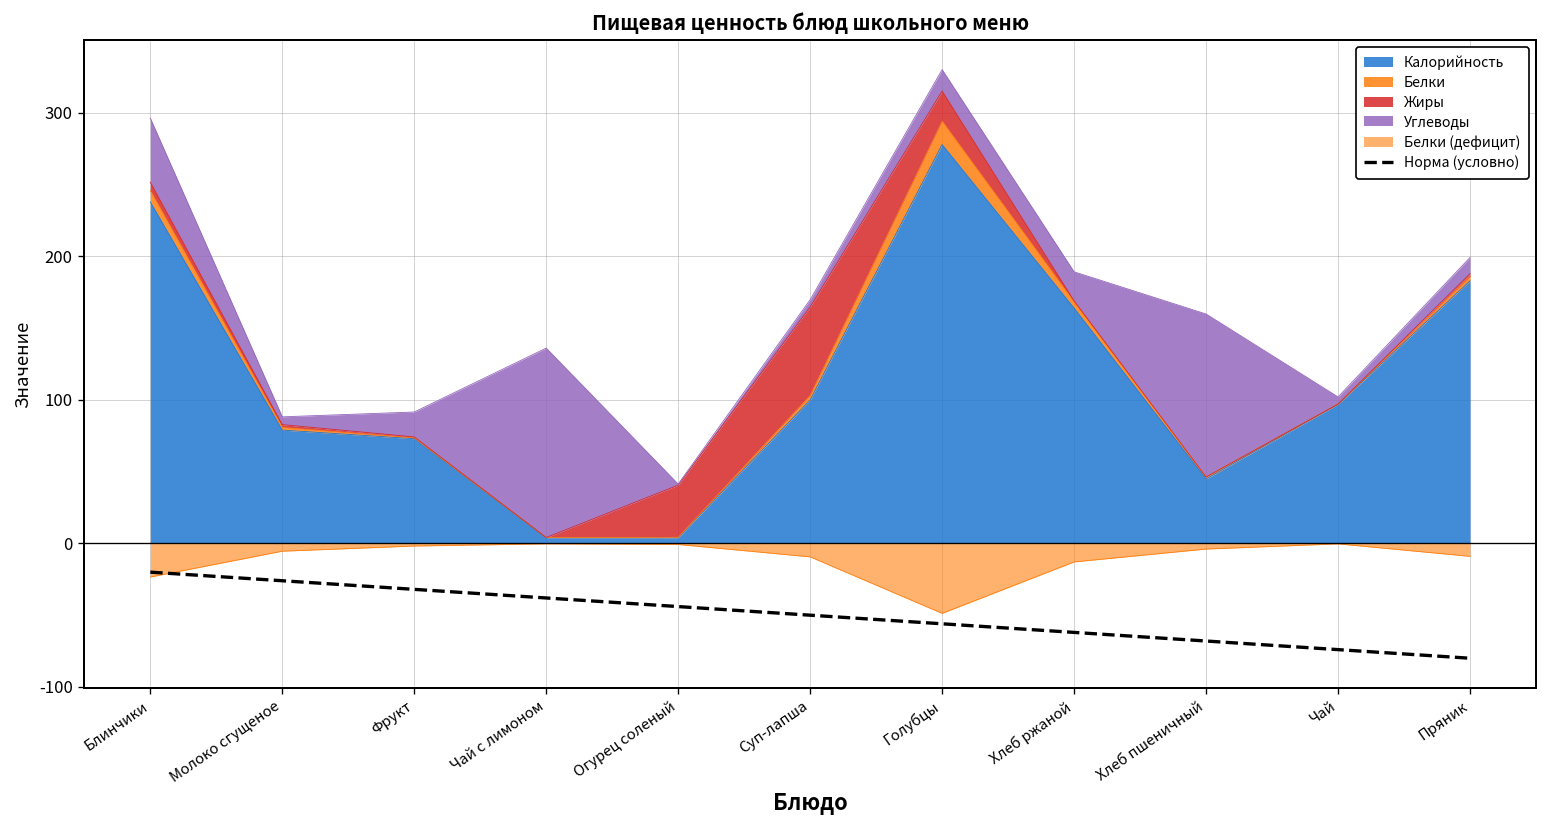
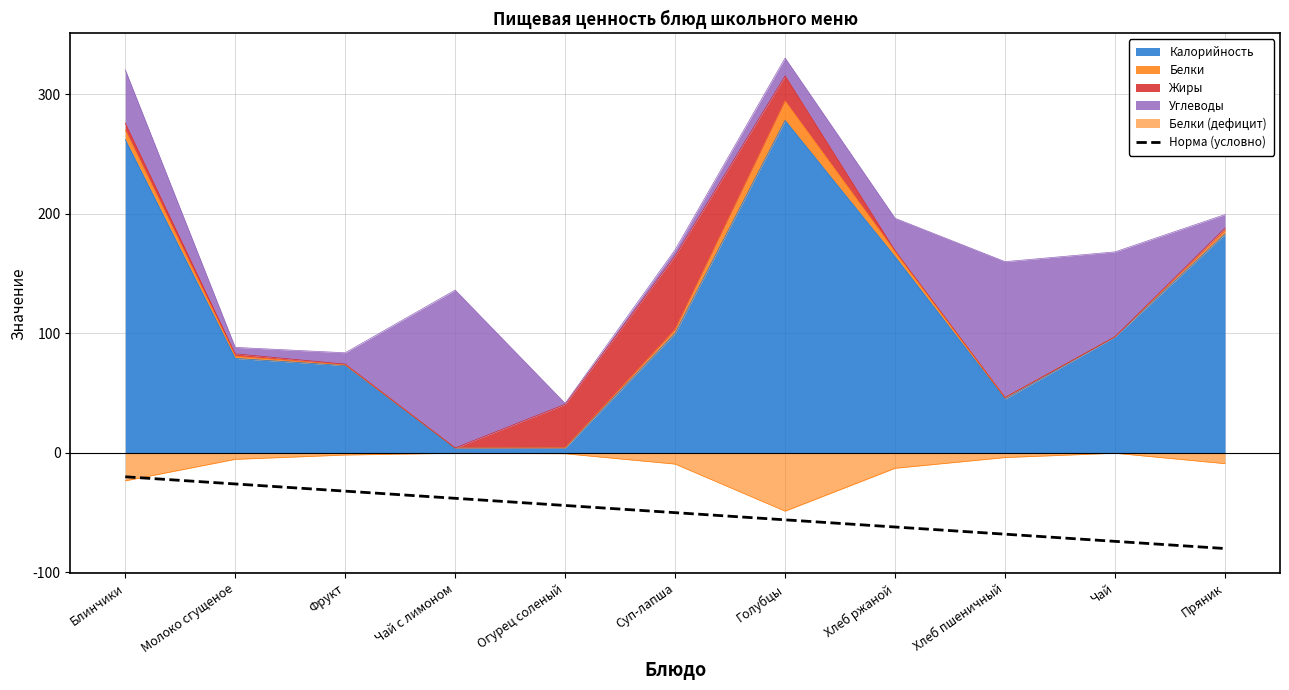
Калорийность, Блинчики: 238 -> 262
Углеводы, Фрукт: 17 -> 10
Углеводы, Хлеб ржаной: 20 -> 27
Углеводы, Чай: 5 -> 71
